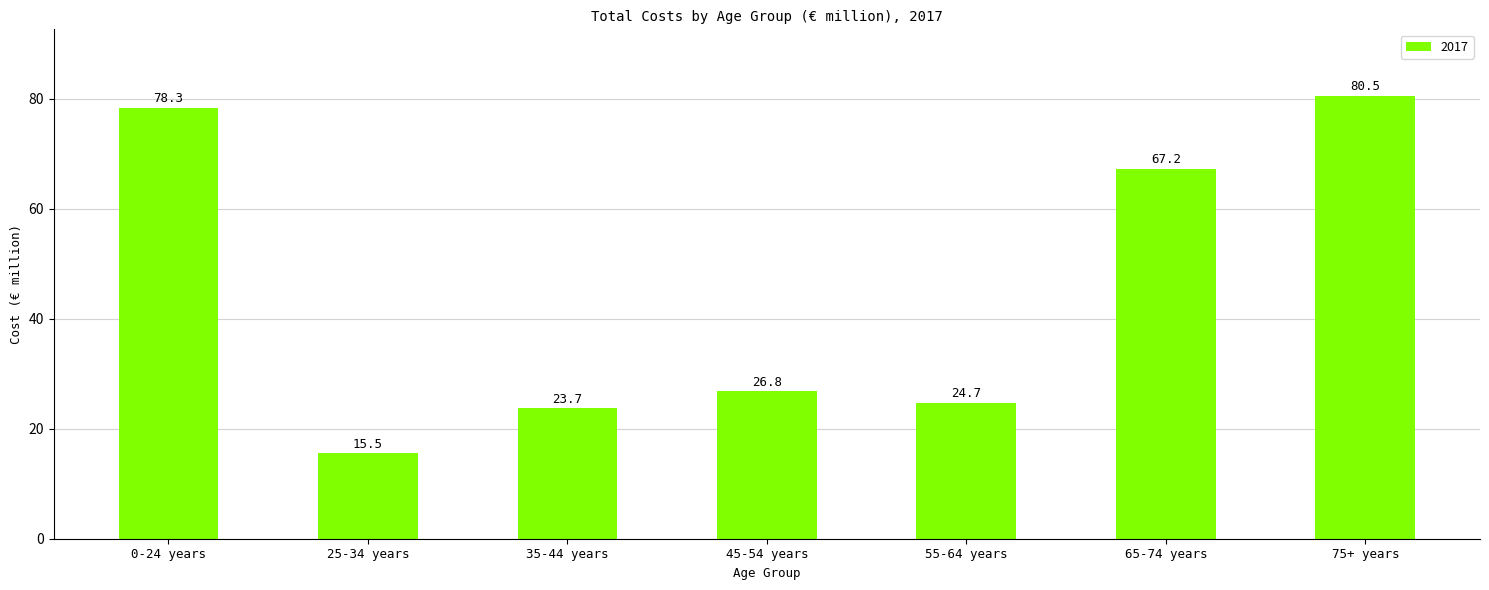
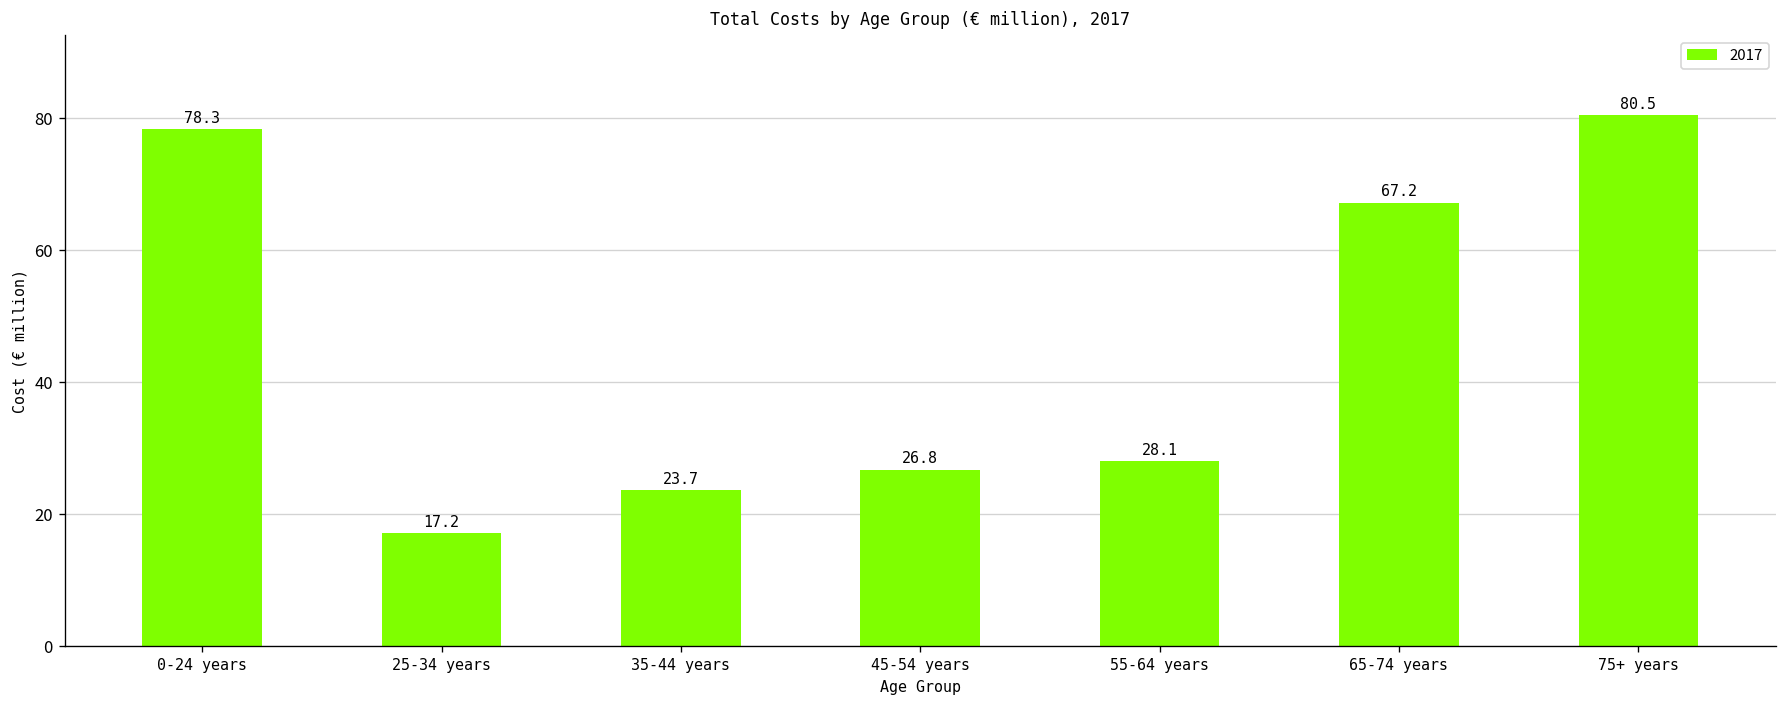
25-34 years: 15.5 -> 17.2
55-64 years: 24.7 -> 28.1
